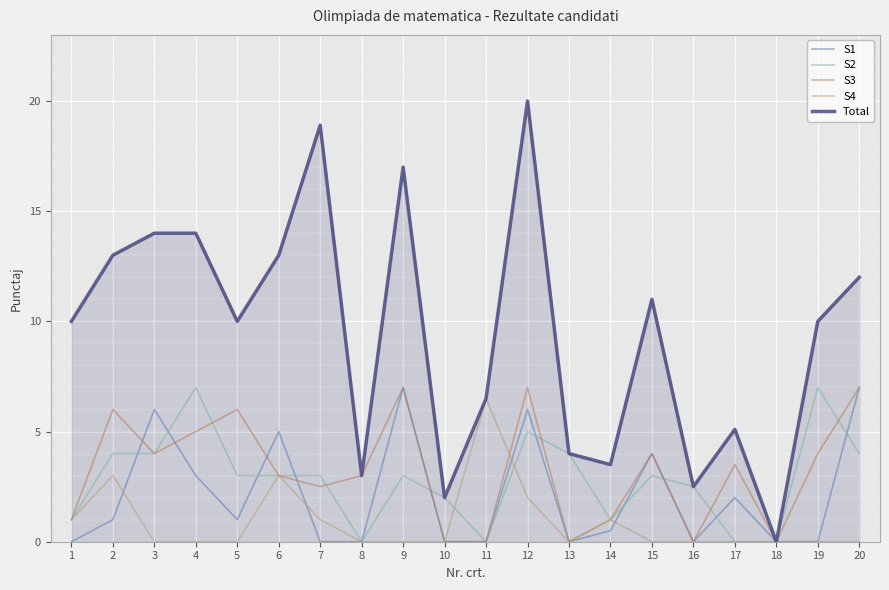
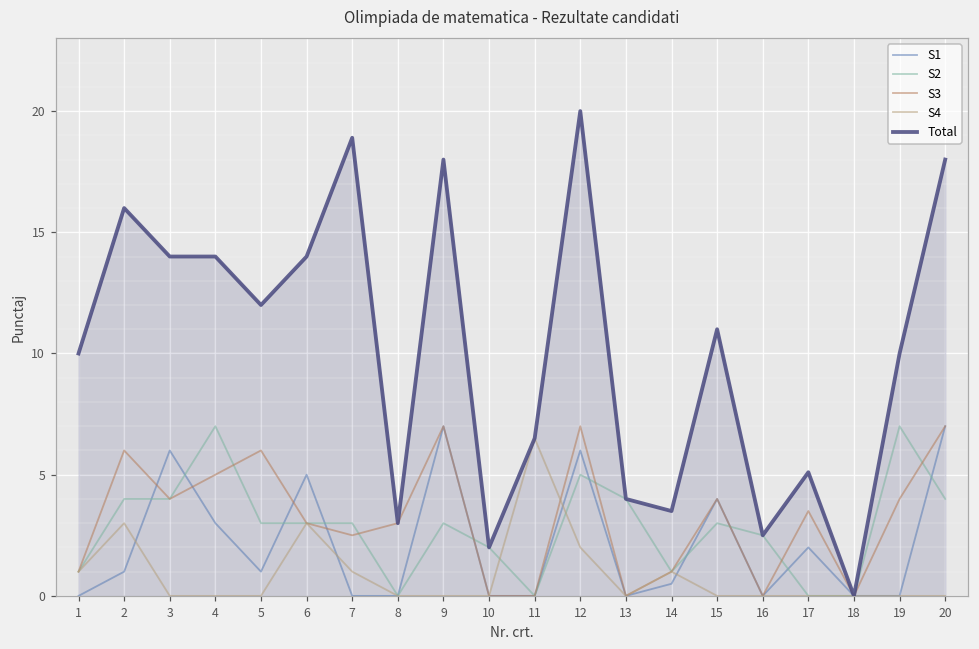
Total, 2: 13 -> 16
Total, 5: 10 -> 12
Total, 6: 13 -> 14
Total, 9: 17 -> 18
Total, 20: 12 -> 18
